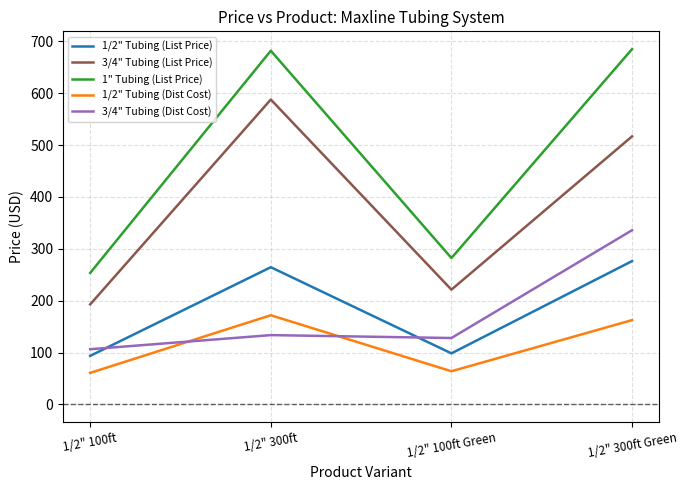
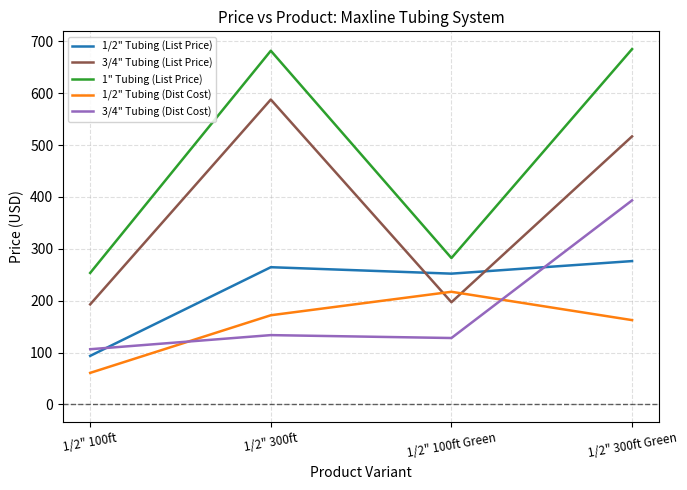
1/2" Tubing (List Price), 1/2" 100ft Green: 100 -> 250
3/4" Tubing (List Price), 1/2" 100ft Green: 220 -> 200
1/2" Tubing (Dist Cost), 1/2" 100ft Green: 60 -> 220
3/4" Tubing (Dist Cost), 1/2" 300ft Green: 340 -> 390
